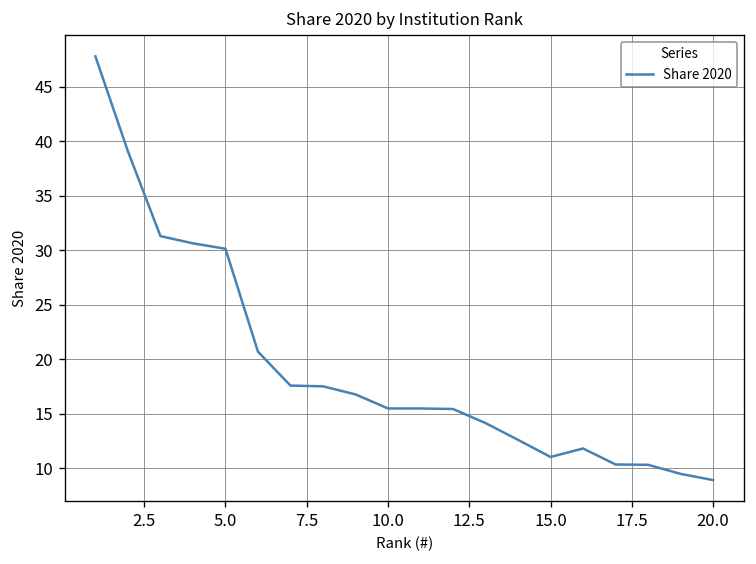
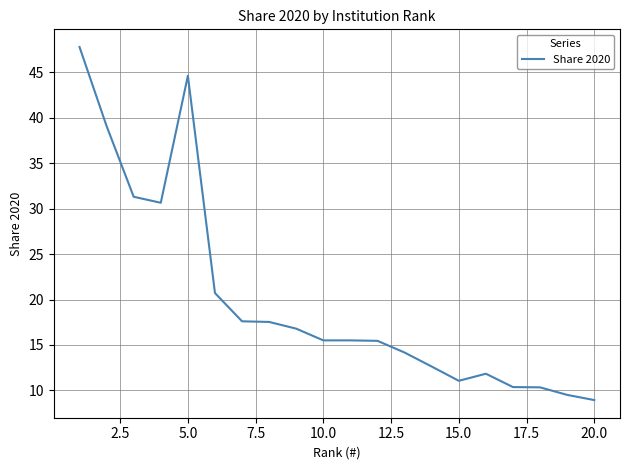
5.0: 30 -> 45
